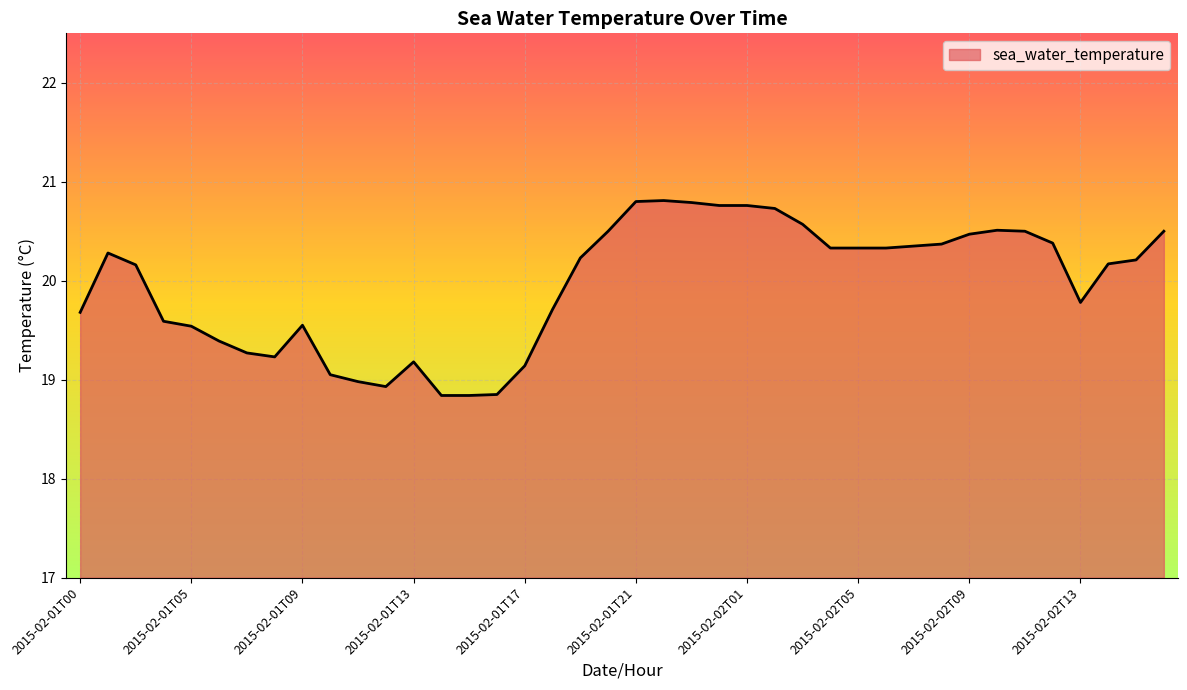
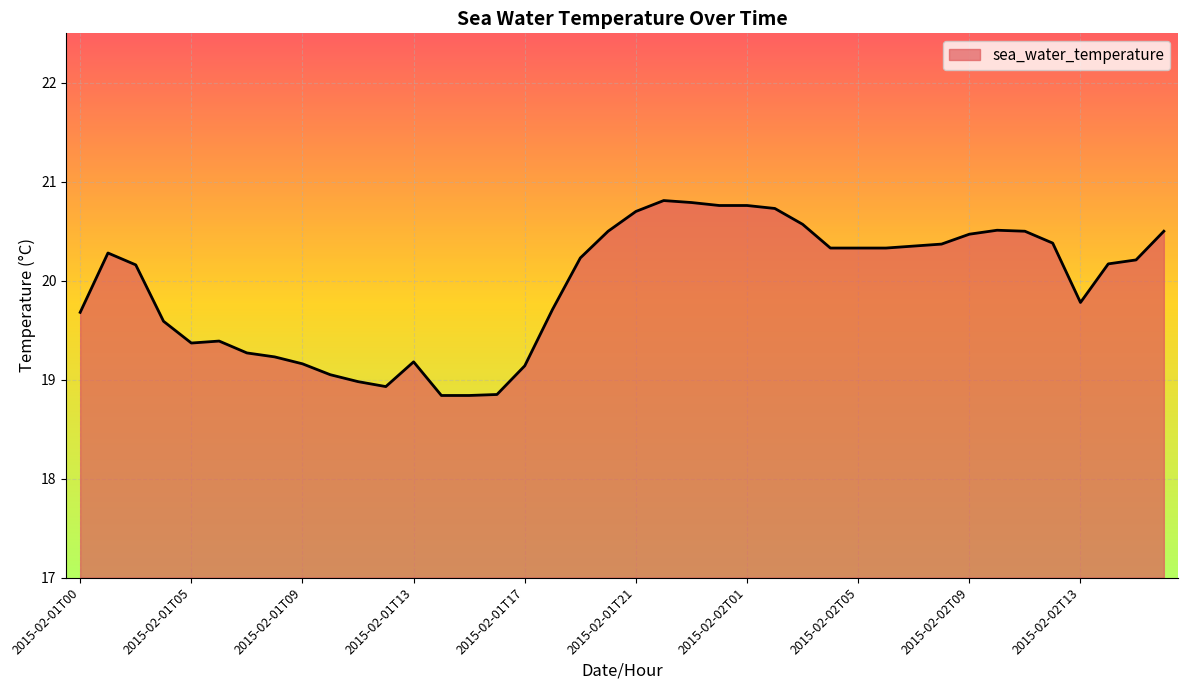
2015-02-01T05: 19.5 -> 19.4
2015-02-01T09: 19.6 -> 19.2
2015-02-01T21: 20.8 -> 20.7
